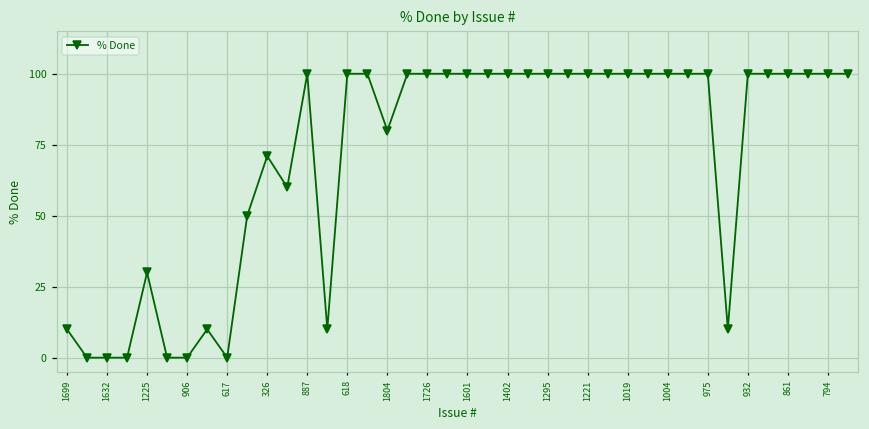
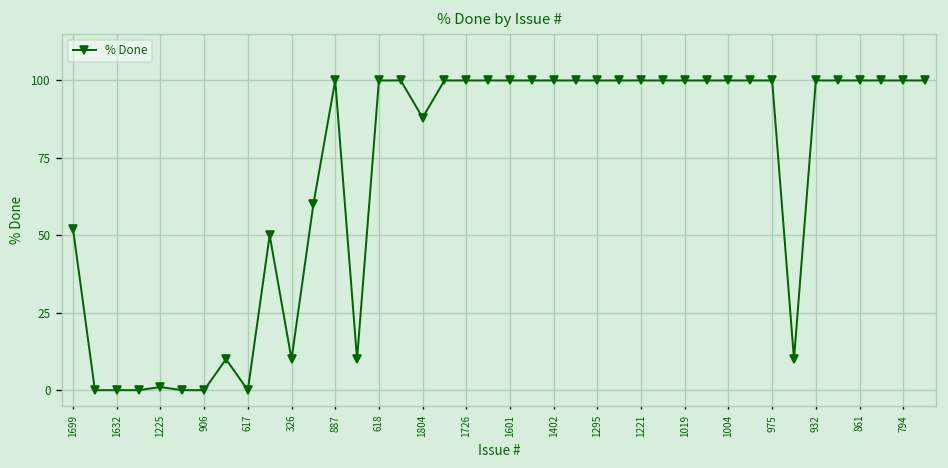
1699: 10 -> 52
1225: 30 -> 1
326: 71 -> 10
1804: 80 -> 88
